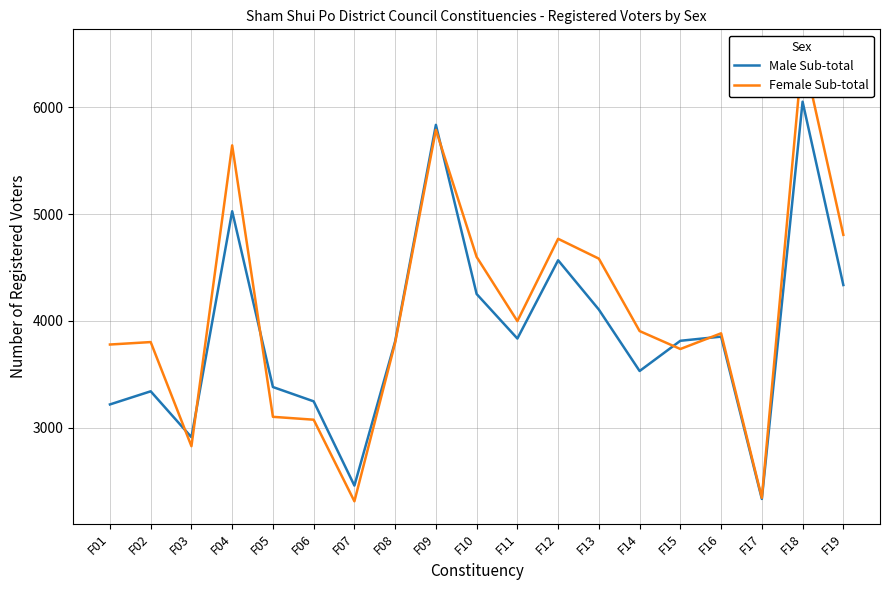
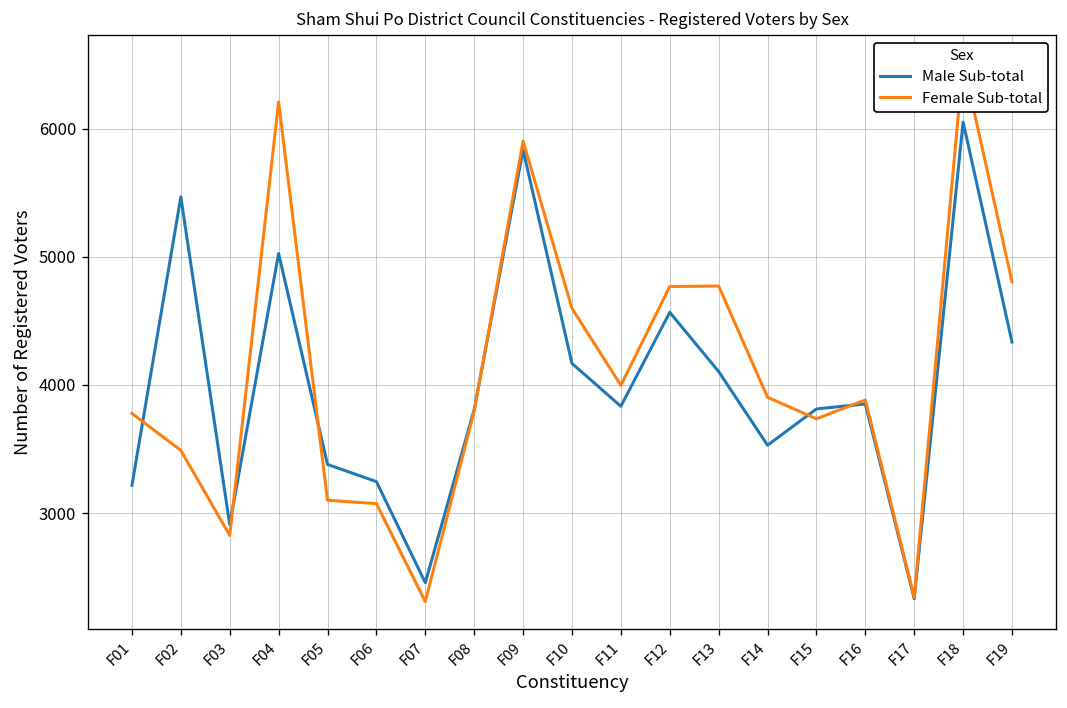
Male Sub-total, F02: 3340 -> 5470
Female Sub-total, F02: 3800 -> 3490
Female Sub-total, F04: 5640 -> 6210
Female Sub-total, F09: 5790 -> 5900
Male Sub-total, F10: 4250 -> 4170
Female Sub-total, F13: 4580 -> 4770
